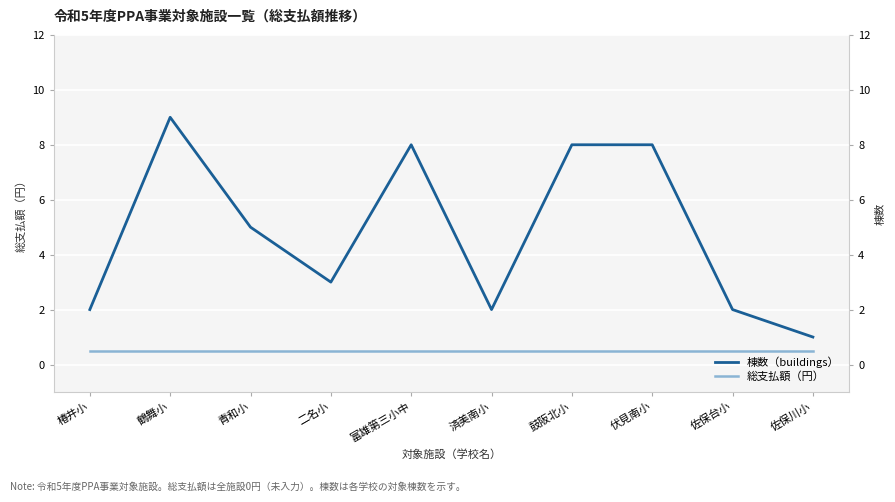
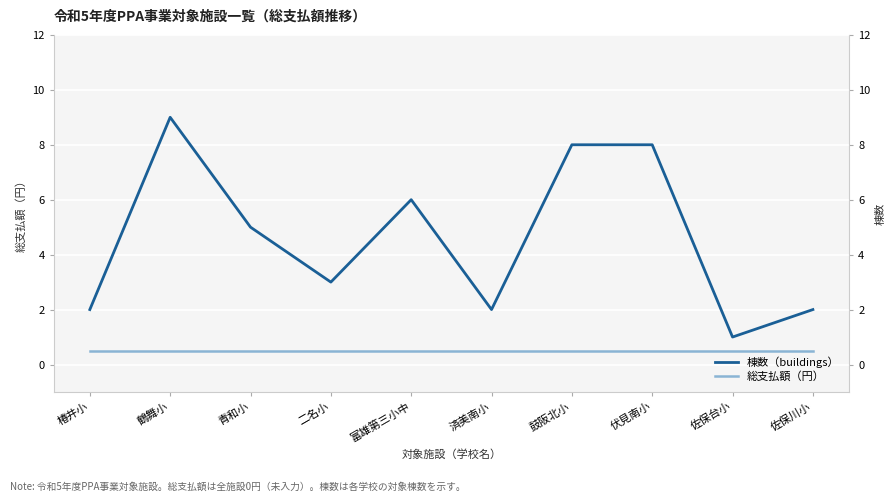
棟数（buildings）, 富雄第三小中: 8 -> 6
棟数（buildings）, 佐保台小: 2 -> 1
棟数（buildings）, 佐保川小: 1 -> 2
